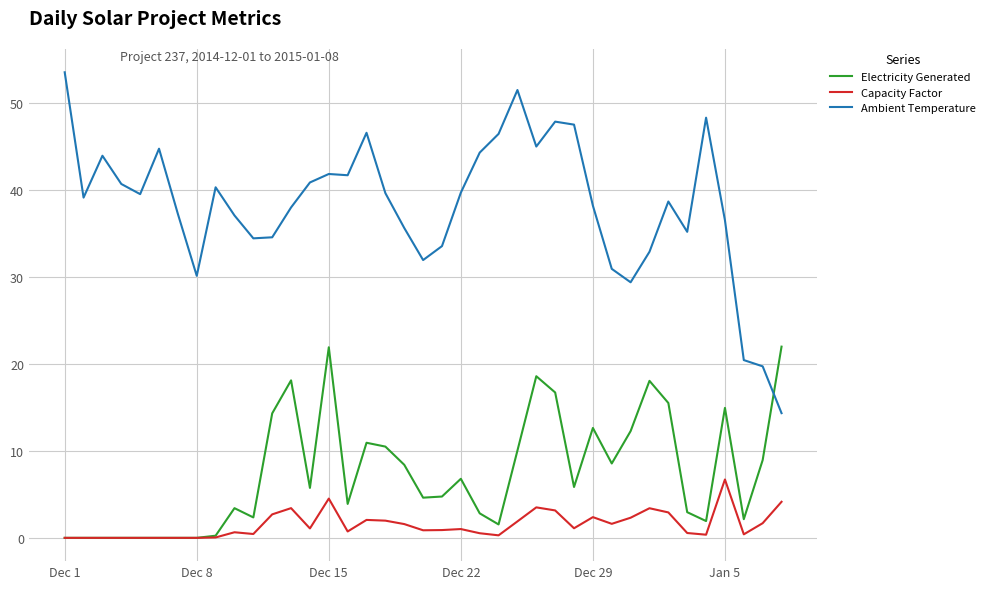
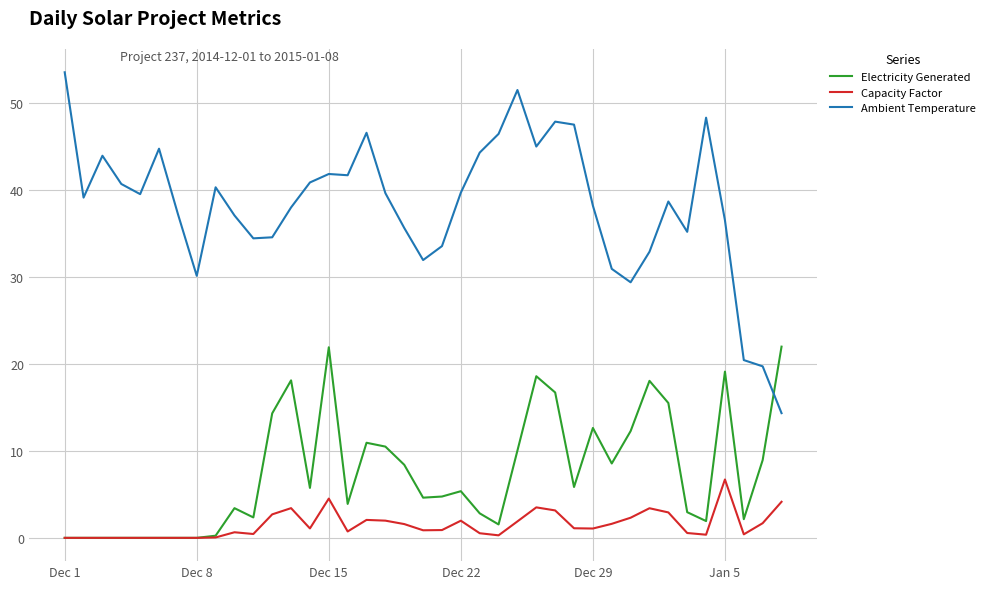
Electricity Generated, Dec 22: 7 -> 5
Capacity Factor, Dec 22: 1 -> 2
Capacity Factor, Dec 29: 2 -> 1
Electricity Generated, Jan 5: 15 -> 19
